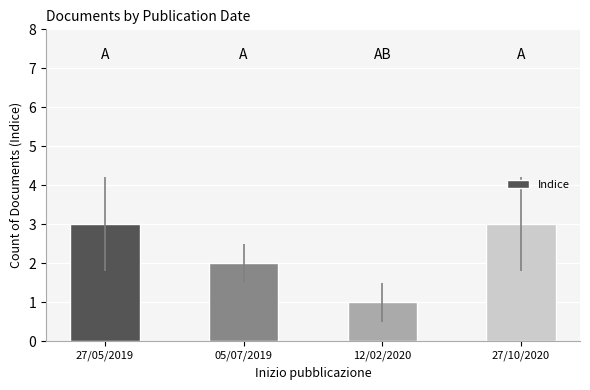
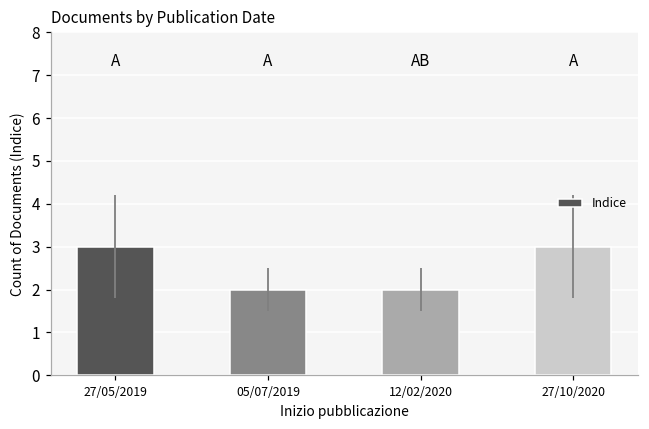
12/02/2020: 1 -> 2
